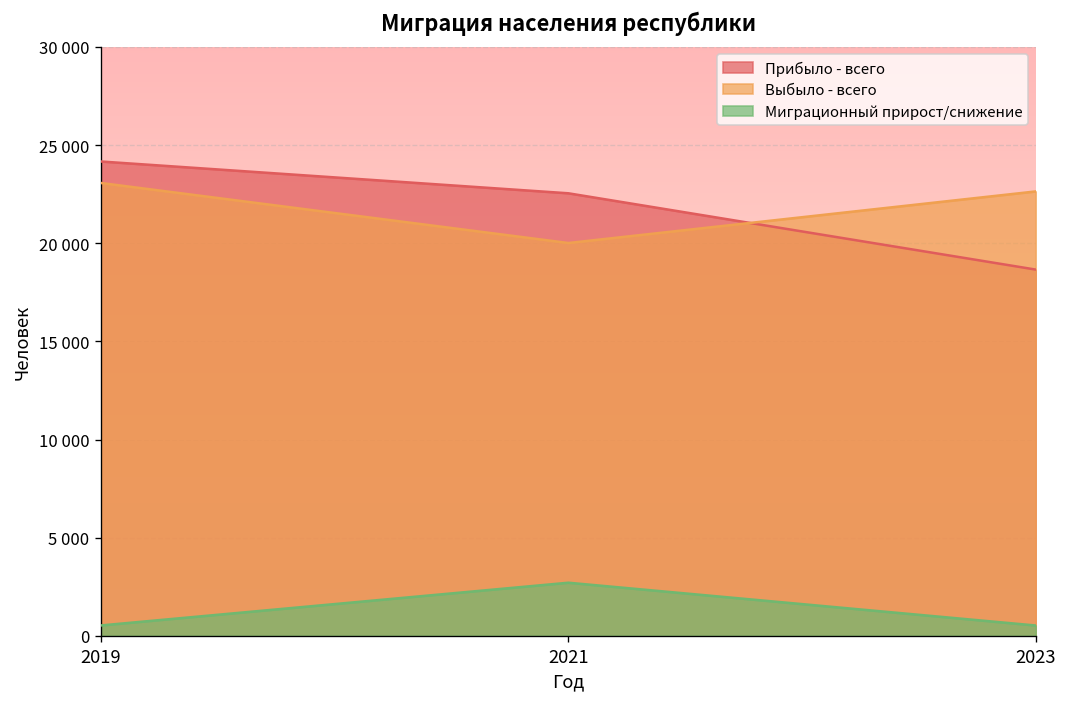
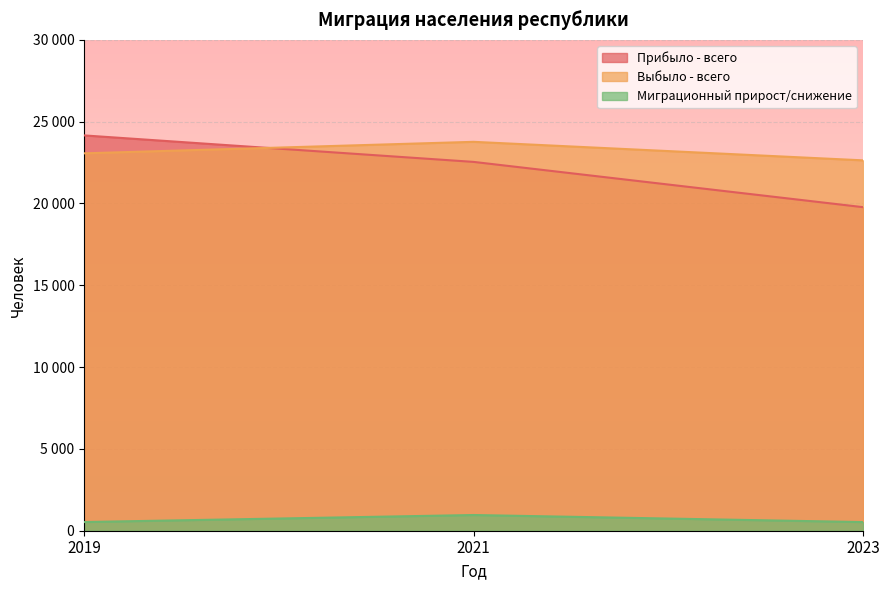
Выбыло - всего, 2021: 20000 -> 23800
Миграционный прирост/снижение, 2021: 2700 -> 1000
Прибыло - всего, 2023: 18700 -> 19800
